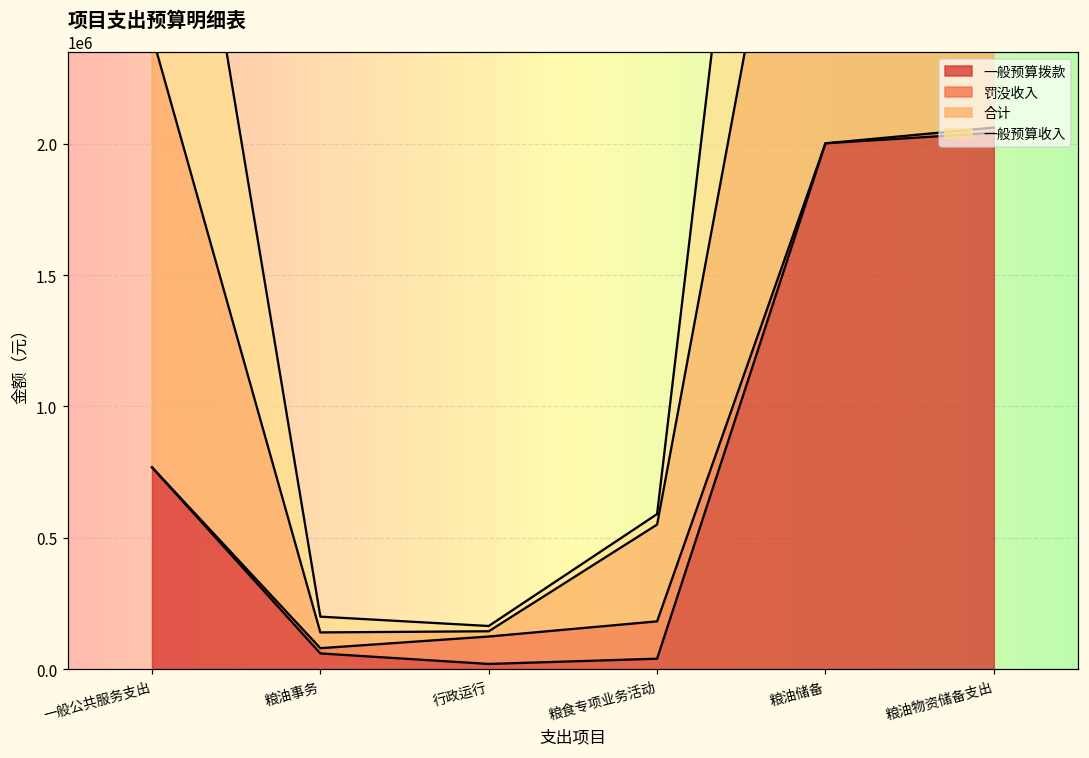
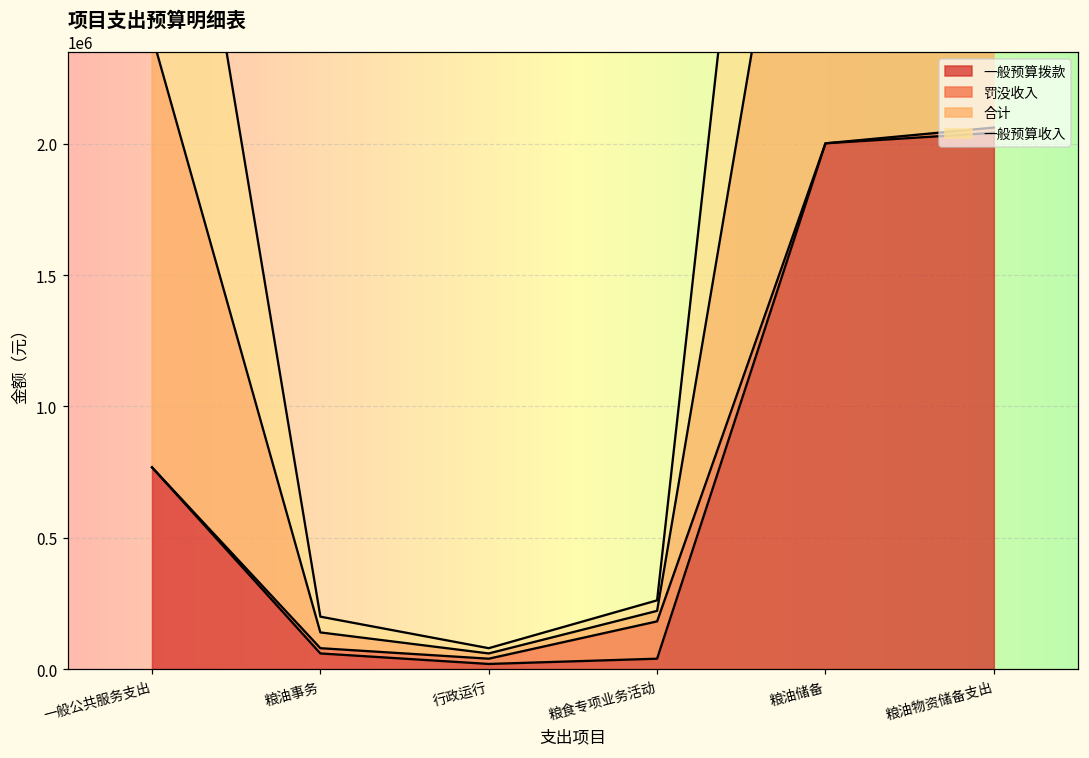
罚没收入, 行政运行: 100000 -> 20000
合计, 粮食专项业务活动: 370000 -> 40000
